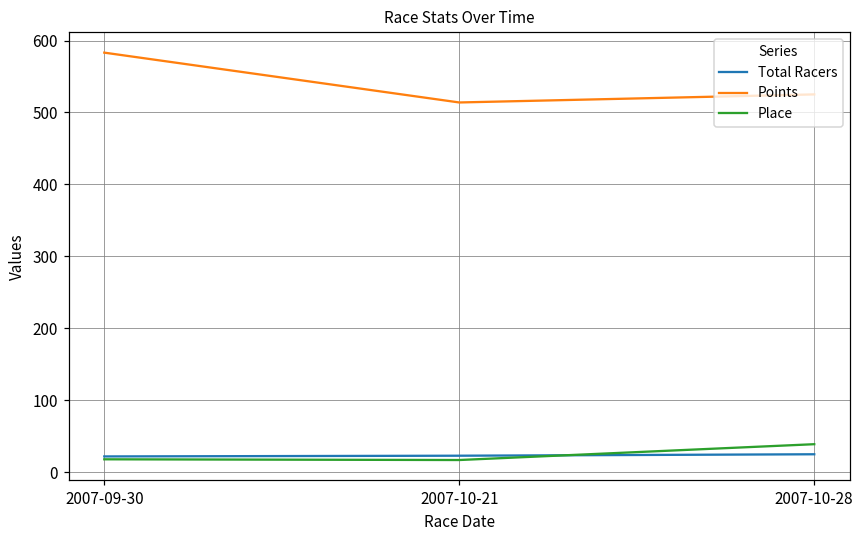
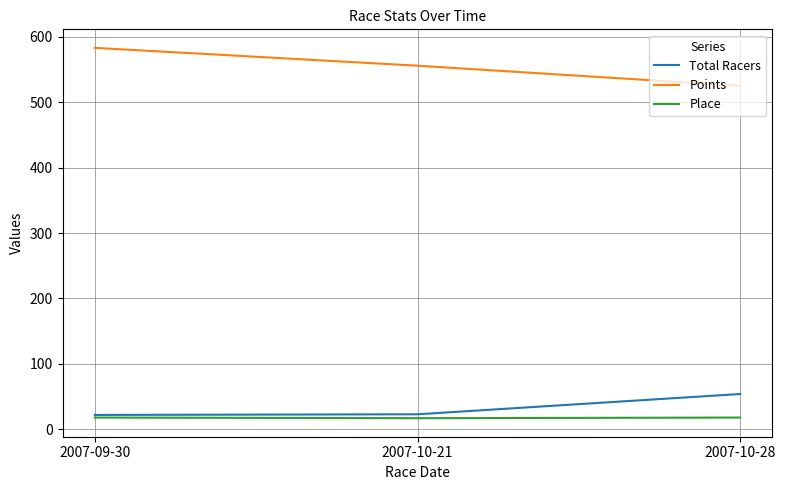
Points, 2007-10-21: 510 -> 560
Total Racers, 2007-10-28: 30 -> 50
Place, 2007-10-28: 40 -> 20
